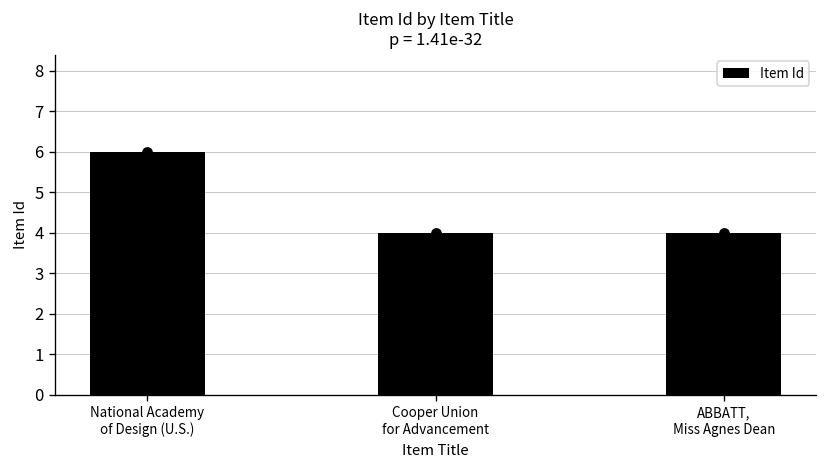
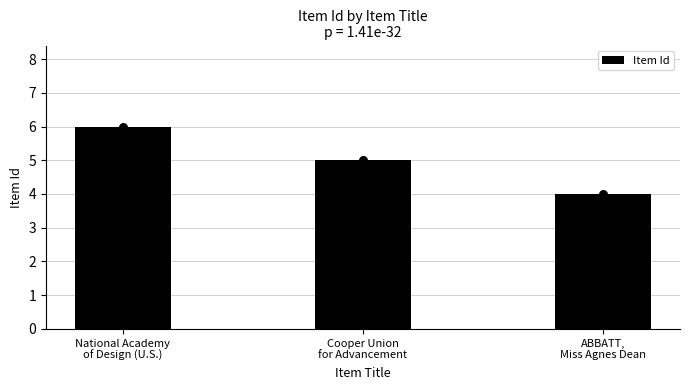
Cooper Union for Advancement: 4 -> 5
